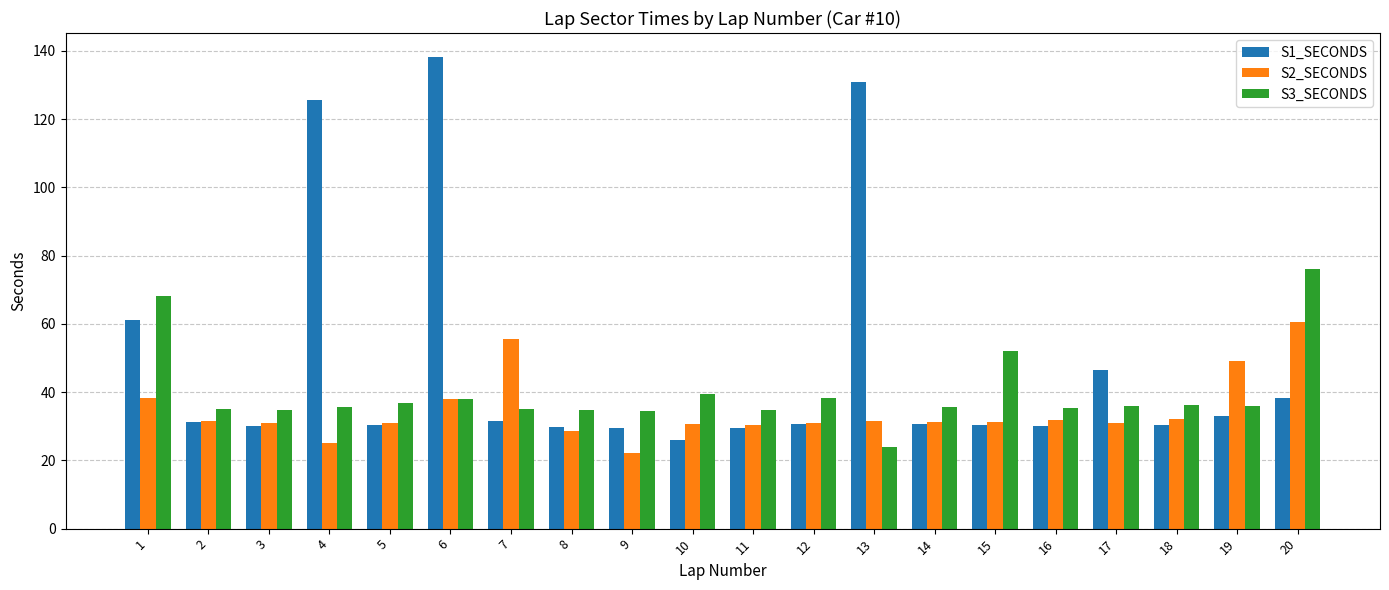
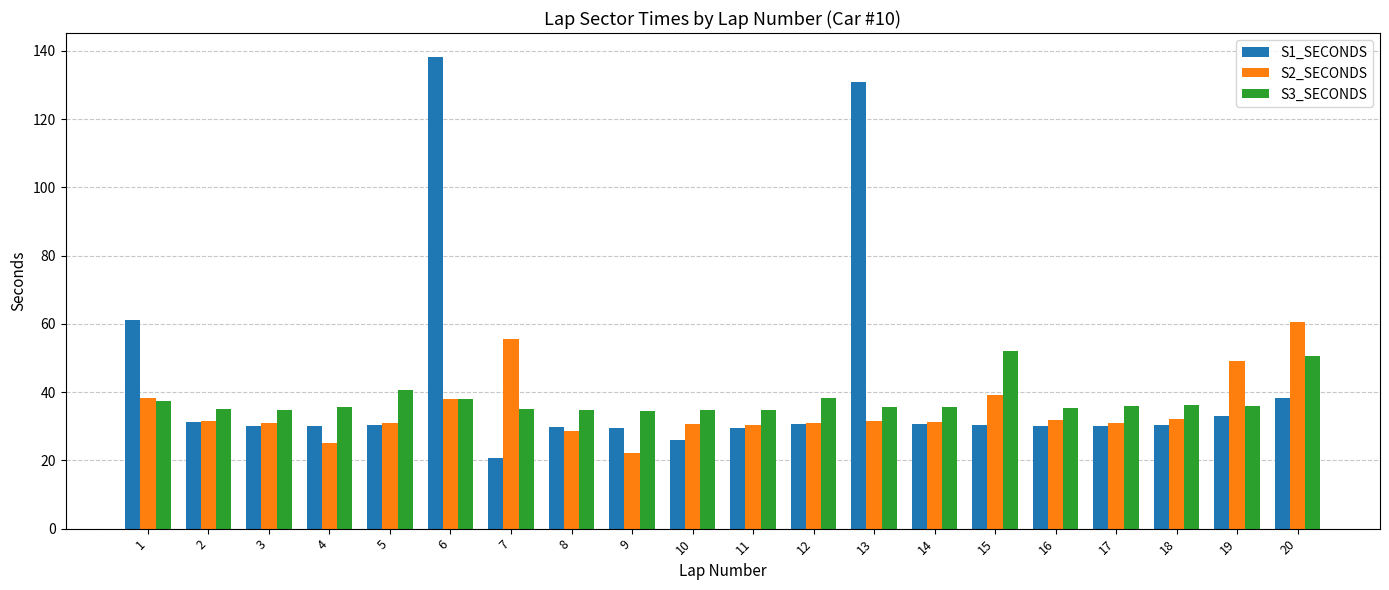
S3_SECONDS, 1: 68 -> 37
S1_SECONDS, 4: 126 -> 30
S3_SECONDS, 5: 37 -> 41
S1_SECONDS, 7: 31 -> 21
S3_SECONDS, 10: 39 -> 35
S3_SECONDS, 13: 24 -> 36
S2_SECONDS, 15: 31 -> 39
S1_SECONDS, 17: 47 -> 30
S3_SECONDS, 20: 76 -> 51
